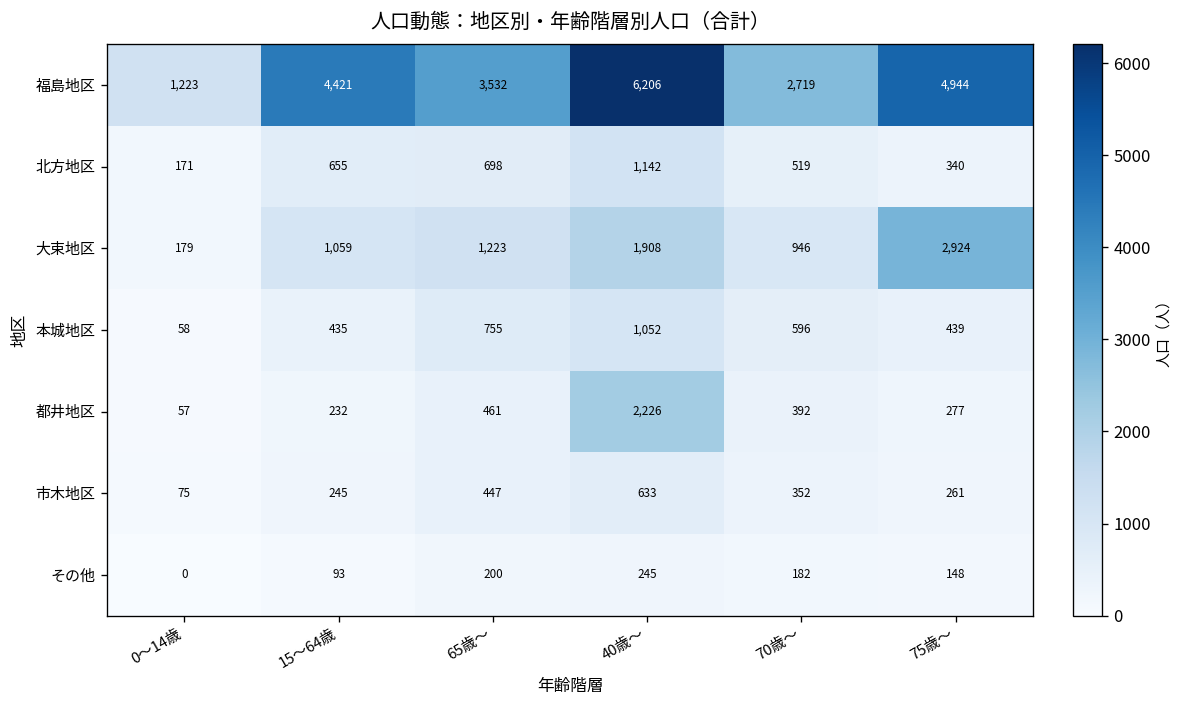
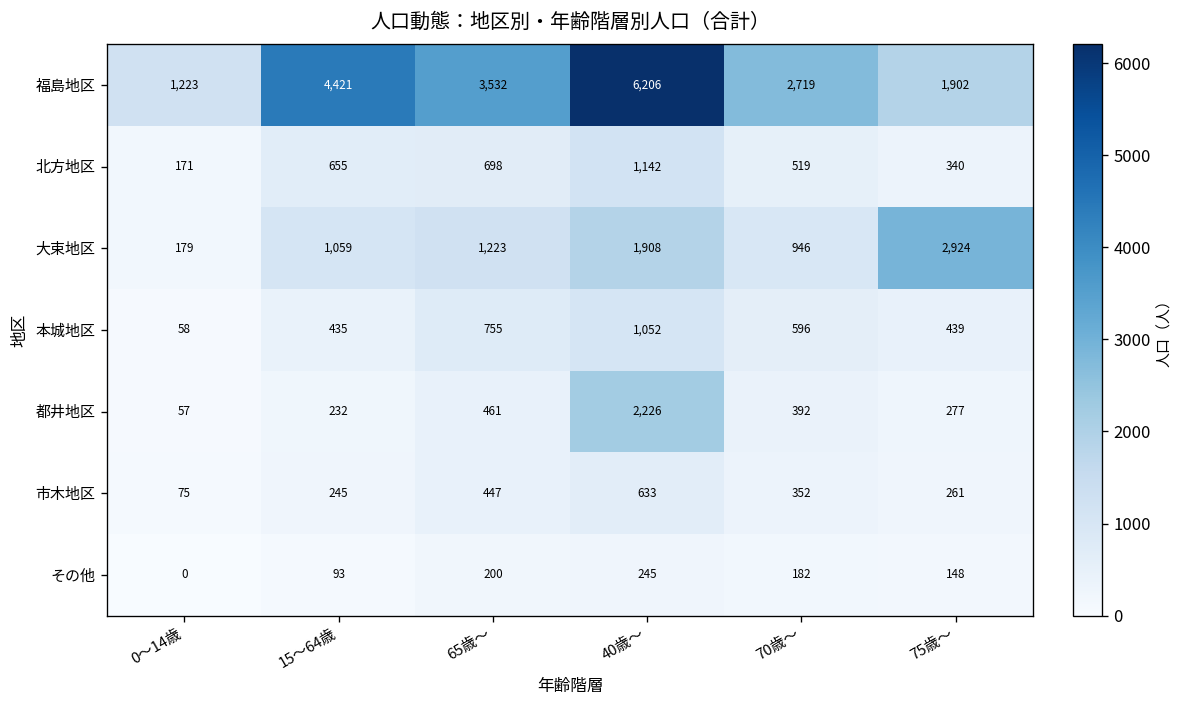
福島地区, 75歳～: 4,944 -> 1,902
